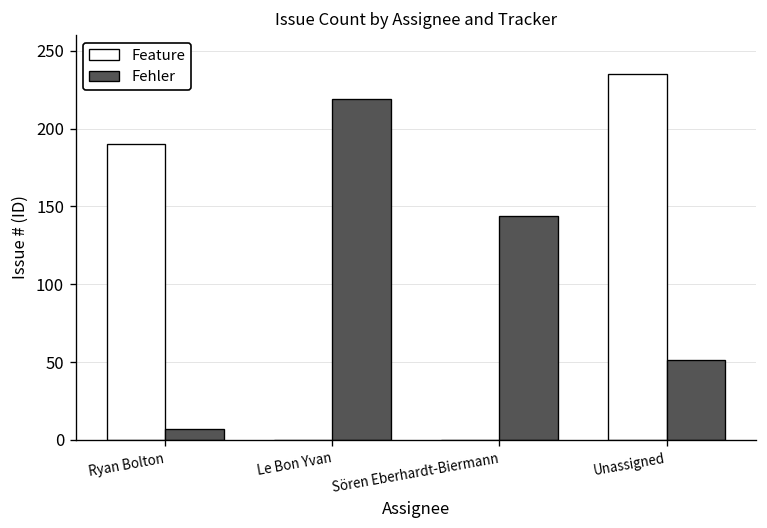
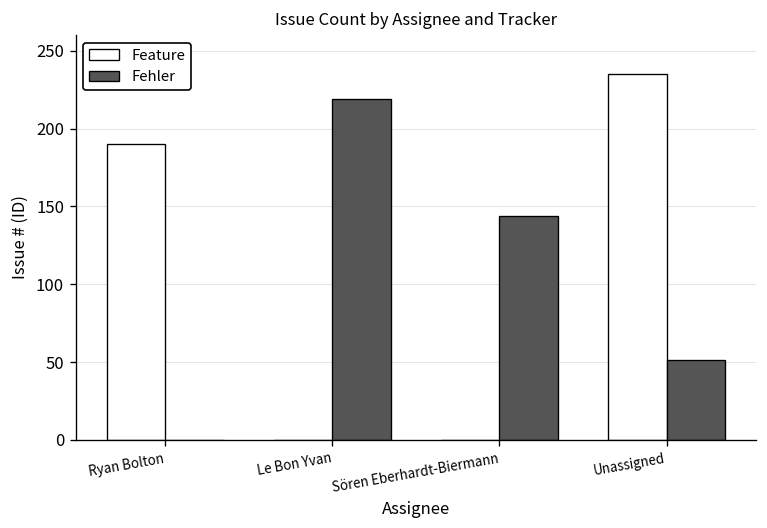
Fehler, Ryan Bolton: 7 -> 0
